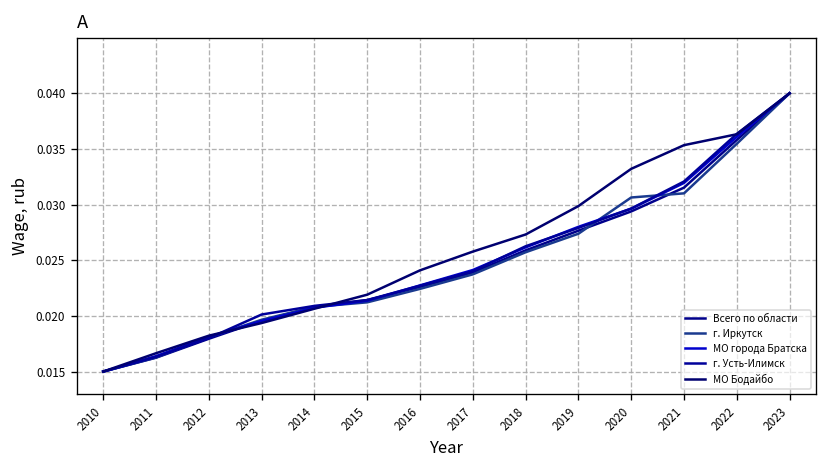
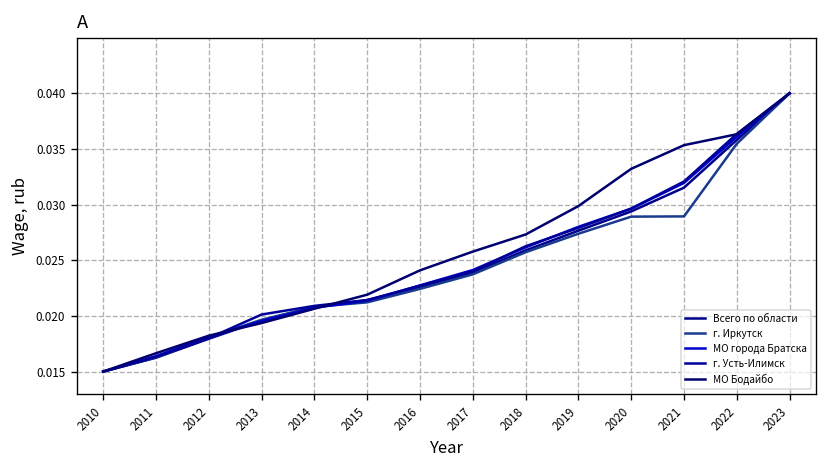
г. Иркутск, 2020: 0.031 -> 0.029
г. Иркутск, 2021: 0.031 -> 0.029
